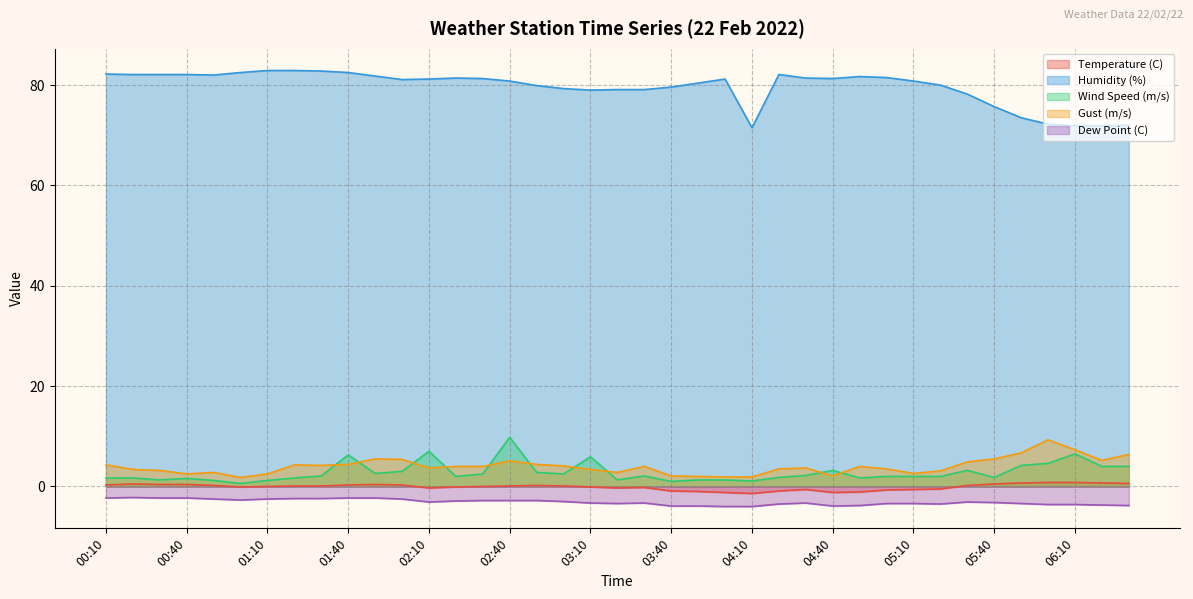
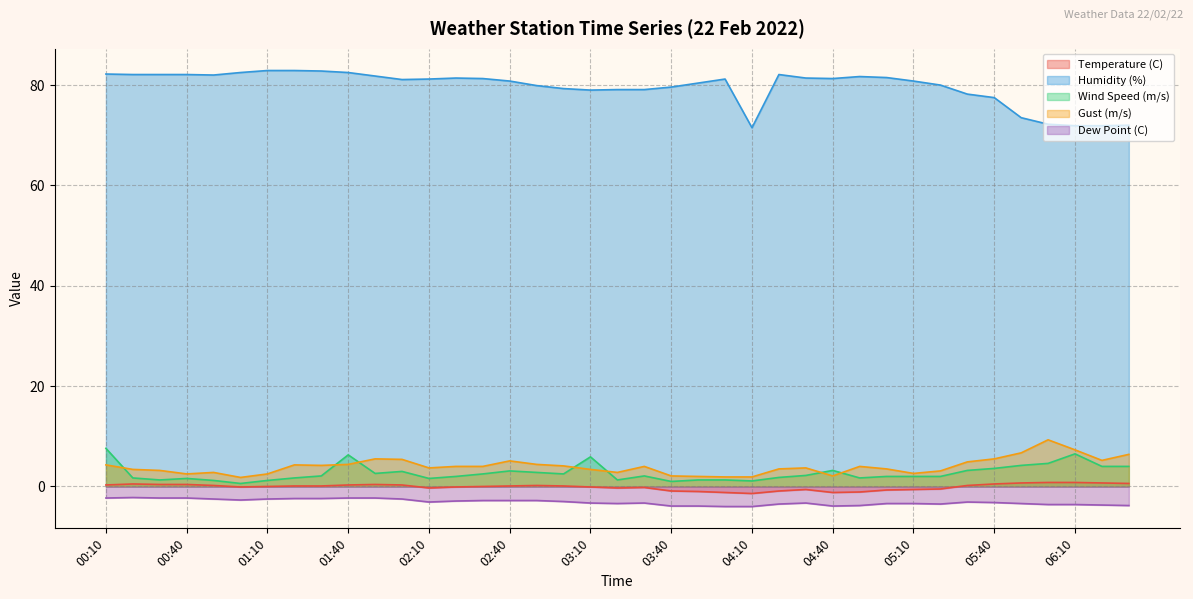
Wind Speed (m/s), 00:10: 2 -> 8
Wind Speed (m/s), 02:10: 7 -> 2
Wind Speed (m/s), 02:40: 10 -> 3
Humidity (%), 05:40: 76 -> 78
Wind Speed (m/s), 05:40: 2 -> 4
